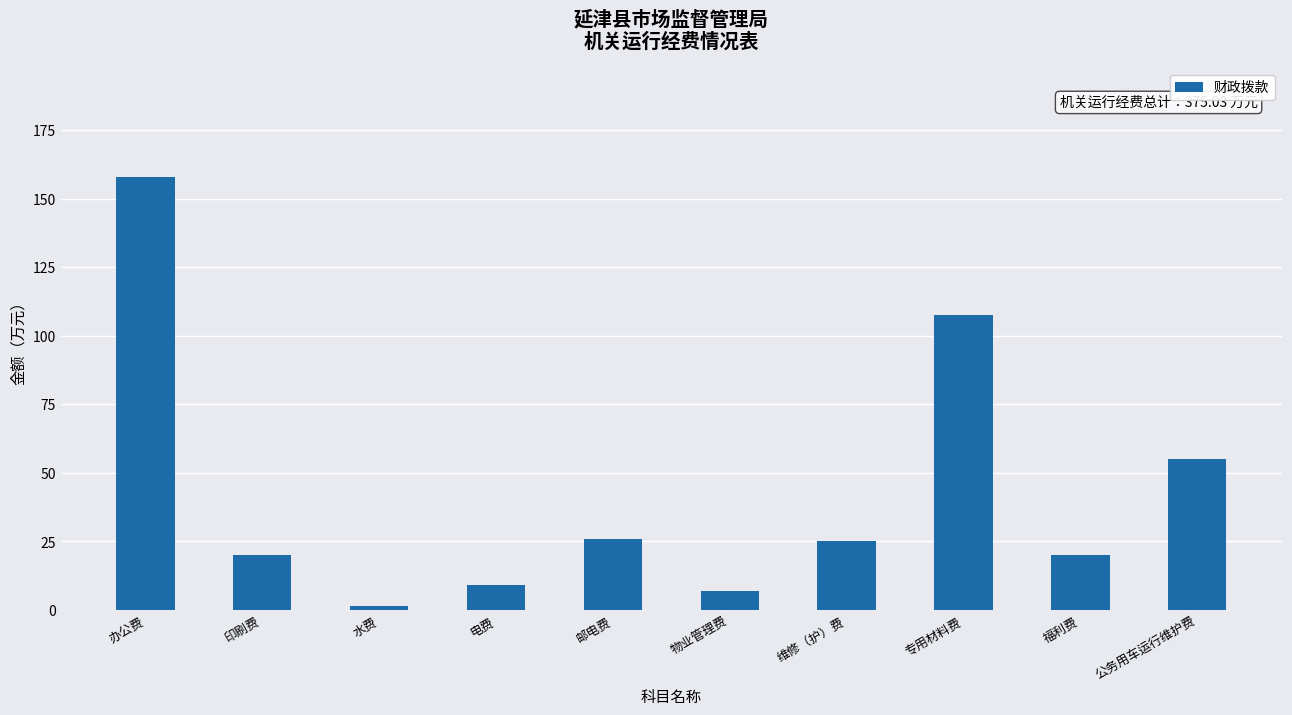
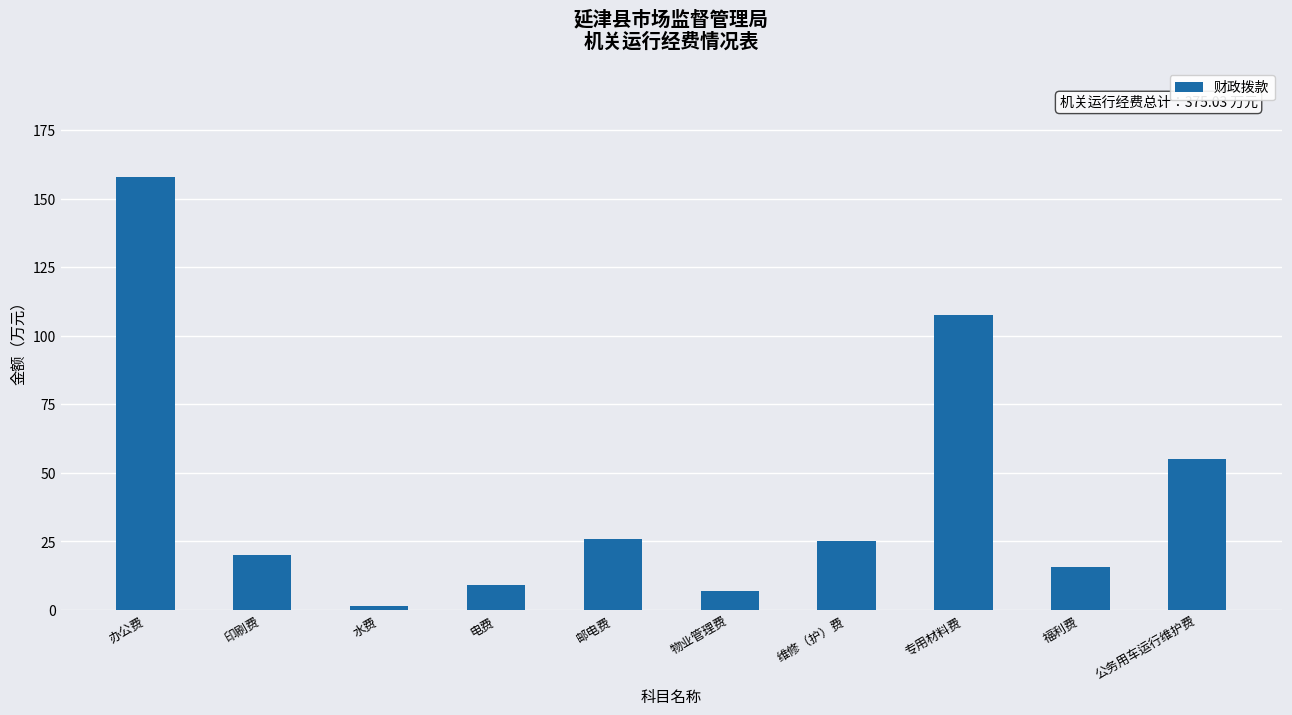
福利费: 20 -> 16
